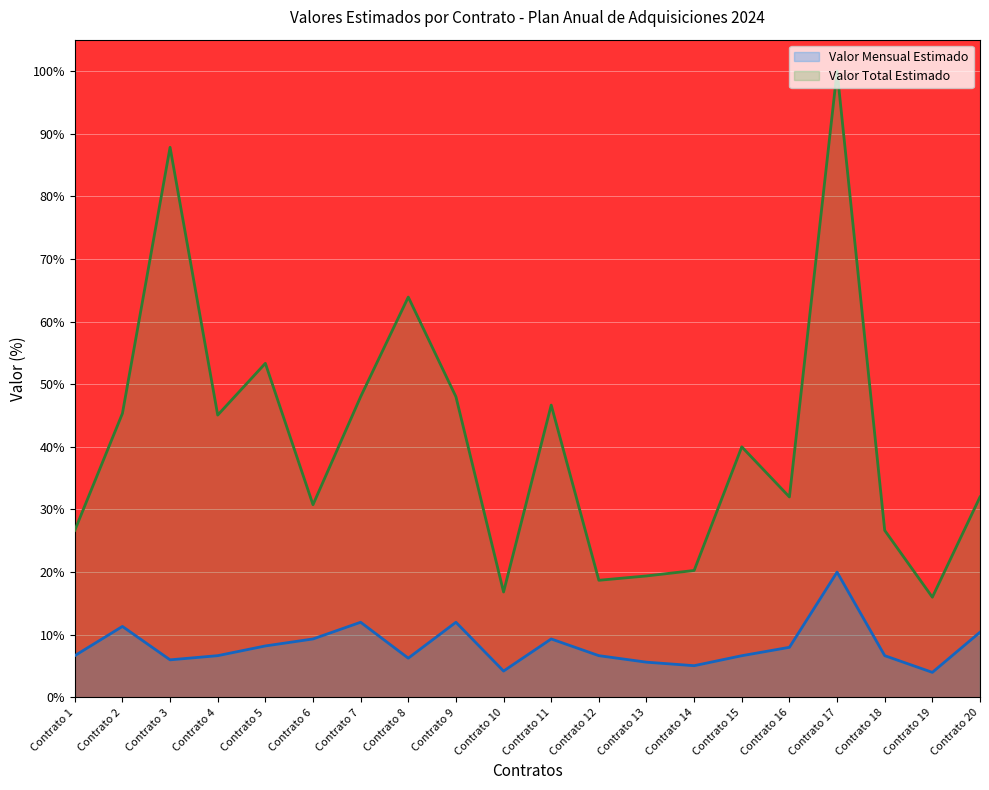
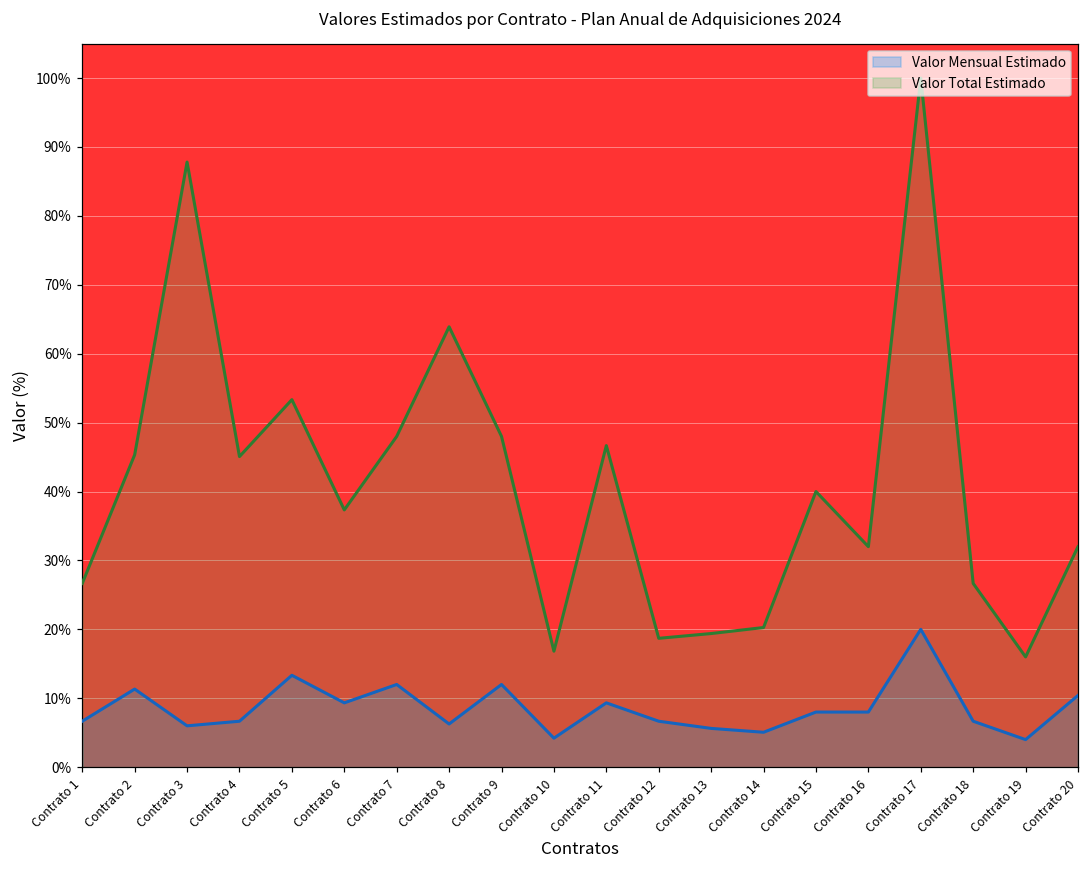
Valor Mensual Estimado, Contrato 5: 8% -> 13%
Valor Total Estimado, Contrato 6: 31% -> 37%
Valor Mensual Estimado, Contrato 15: 7% -> 8%
